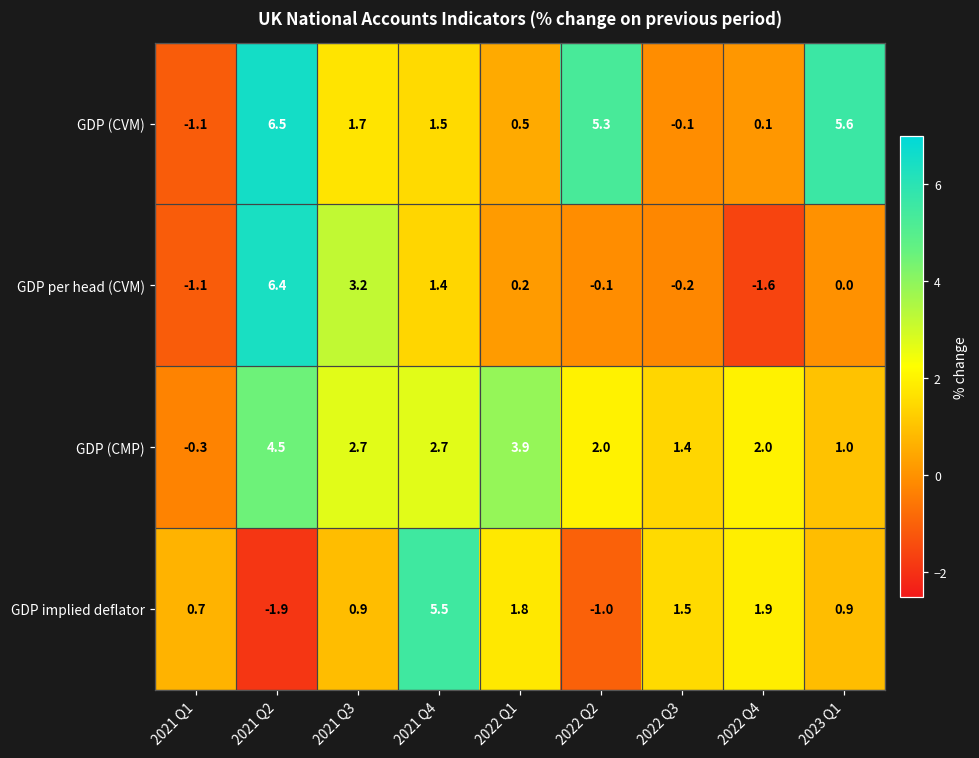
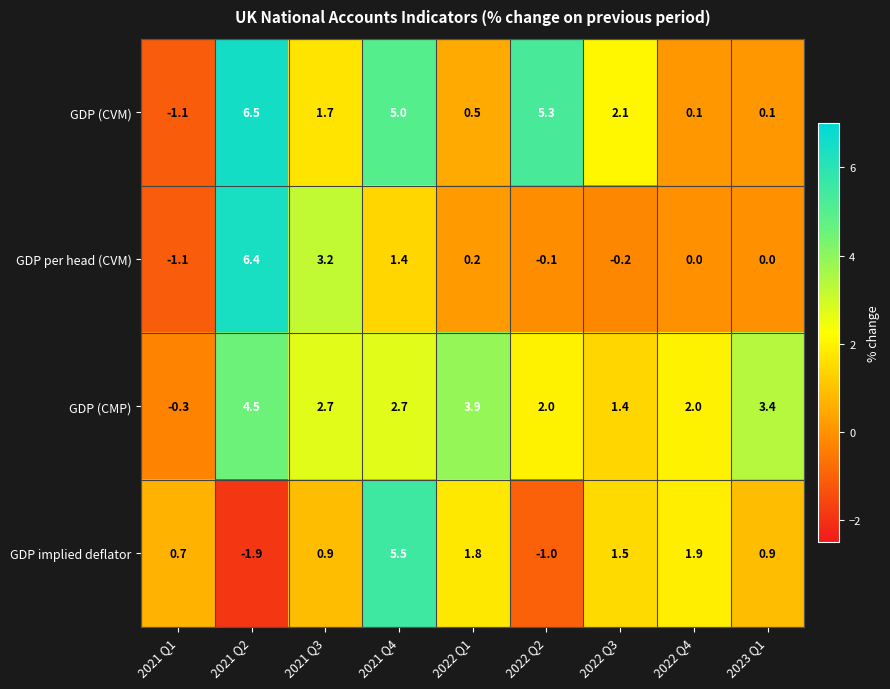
GDP (CVM), 2021 Q4: 1.5 -> 5.0
GDP (CVM), 2022 Q3: -0.1 -> 2.1
GDP (CVM), 2023 Q1: 5.6 -> 0.1
GDP per head (CVM), 2022 Q4: -1.6 -> 0.0
GDP (CMP), 2023 Q1: 1.0 -> 3.4
